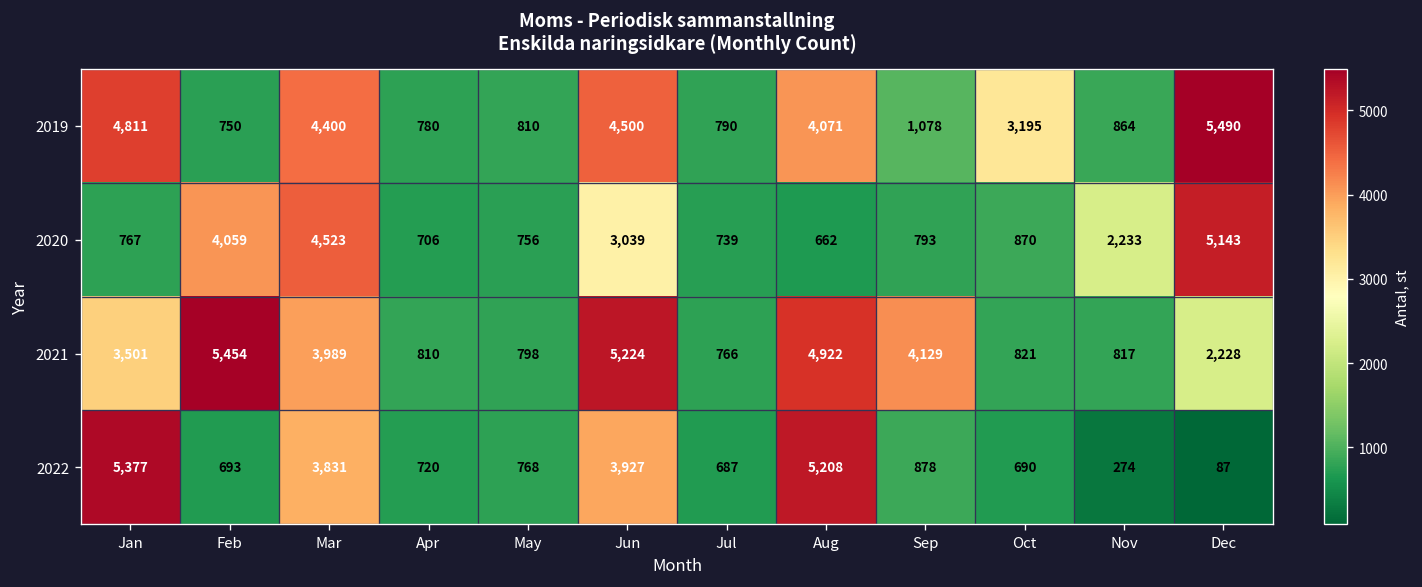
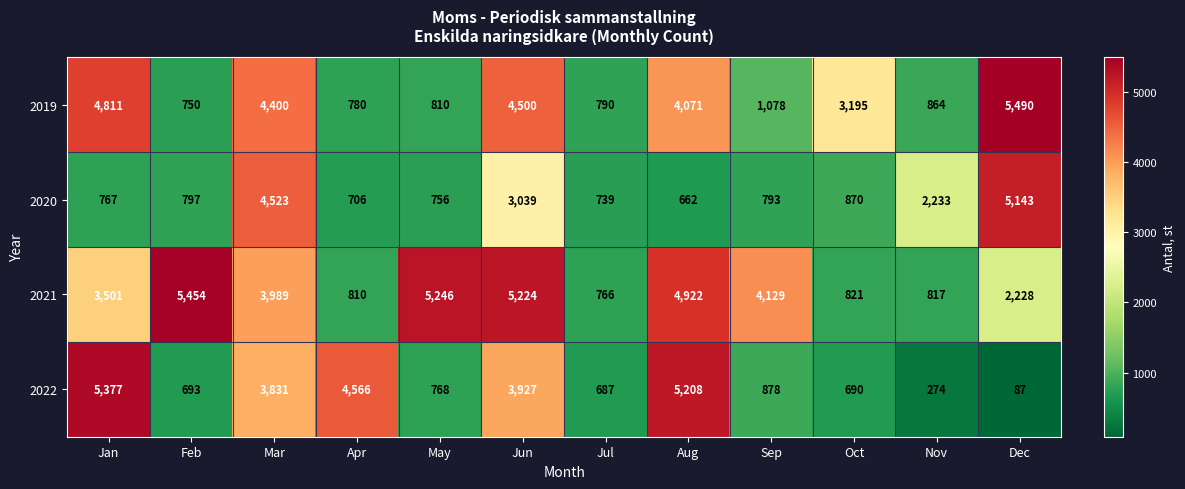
2020, Feb: 4,059 -> 797
2021, May: 798 -> 5,246
2022, Apr: 720 -> 4,566
